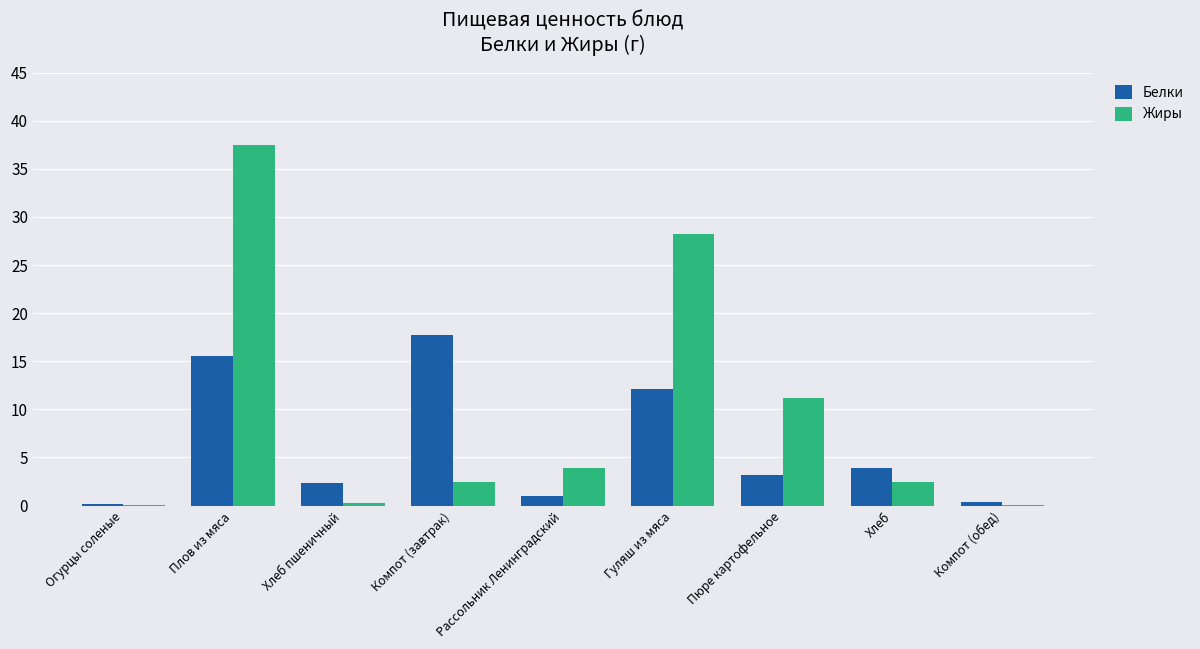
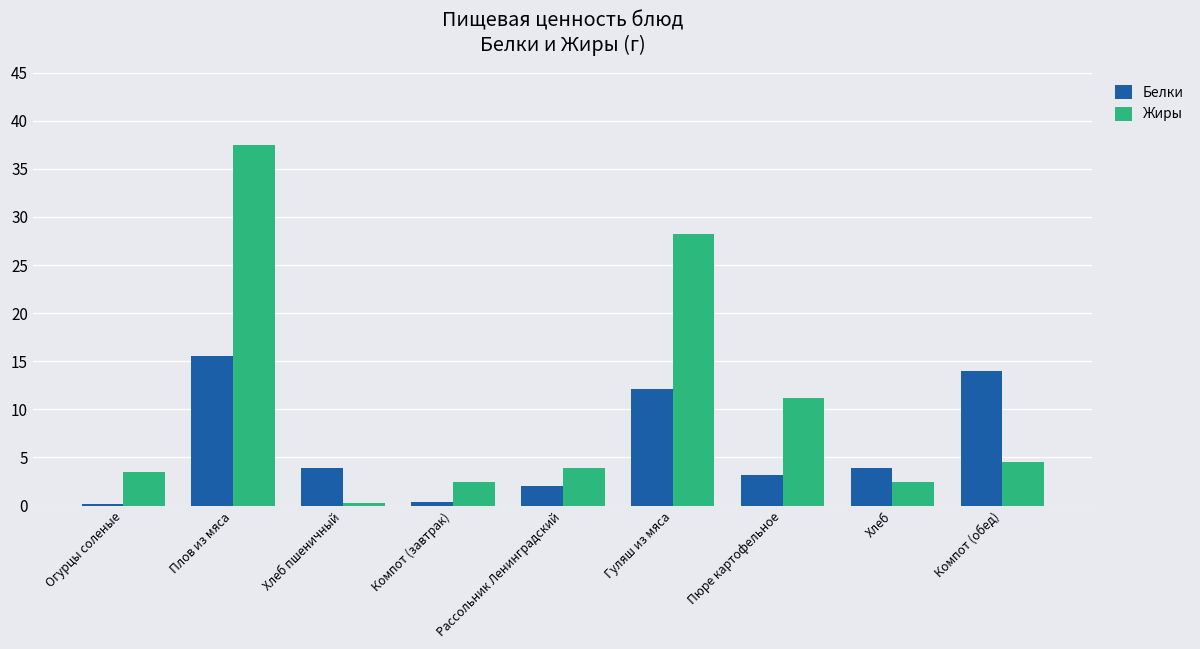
Жиры, Огурцы соленые: 0 -> 4
Белки, Хлеб пшеничный: 2 -> 4
Белки, Компот (завтрак): 18 -> 0
Белки, Рассольник Ленинградский: 1 -> 2
Белки, Компот (обед): 0 -> 14
Жиры, Компот (обед): 0 -> 5
